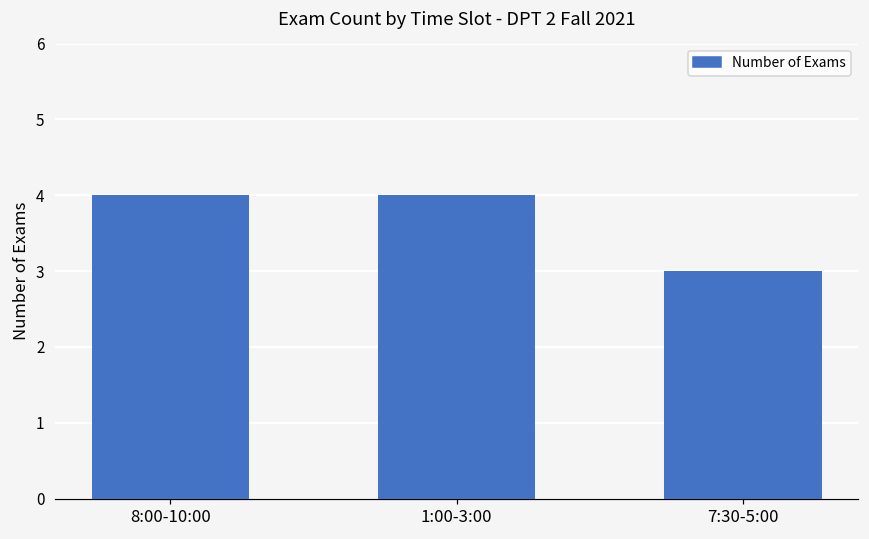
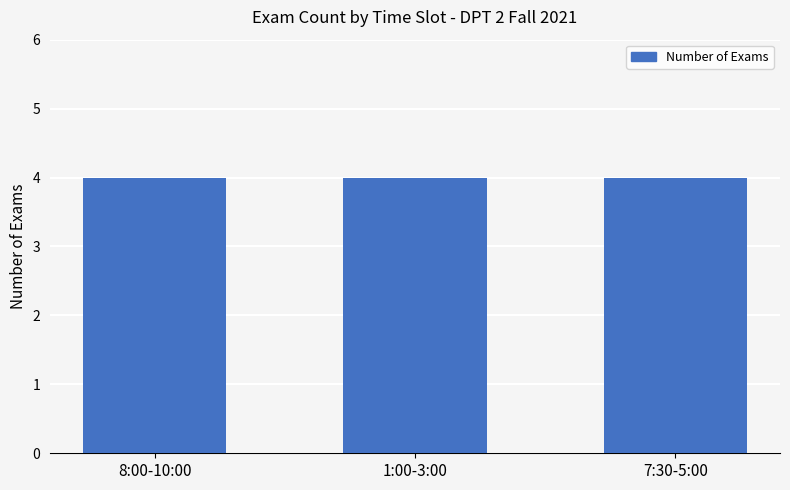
7:30-5:00: 3 -> 4
